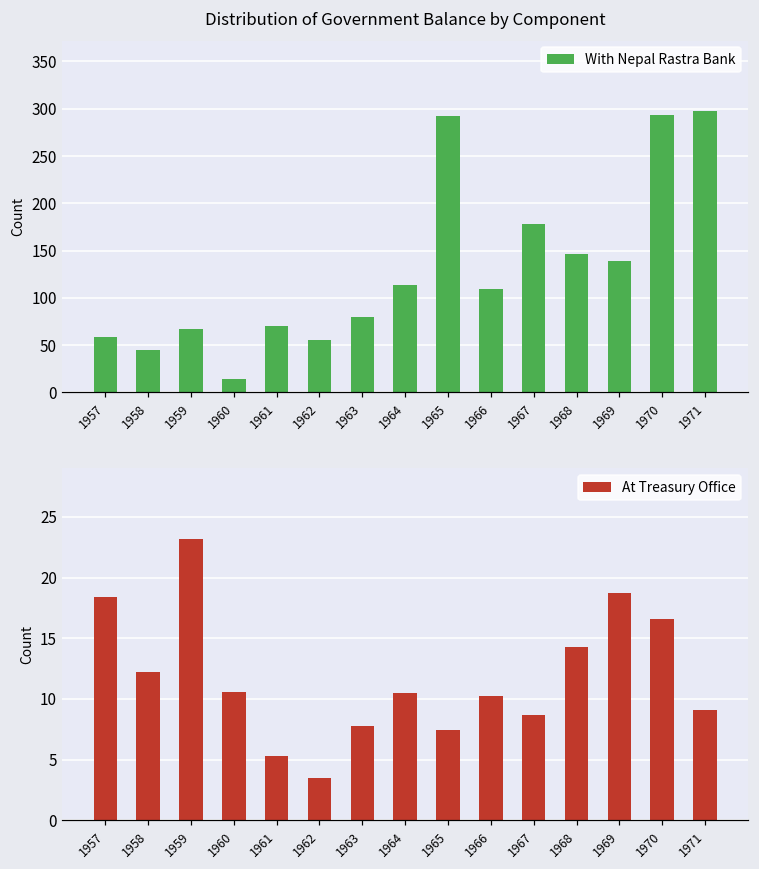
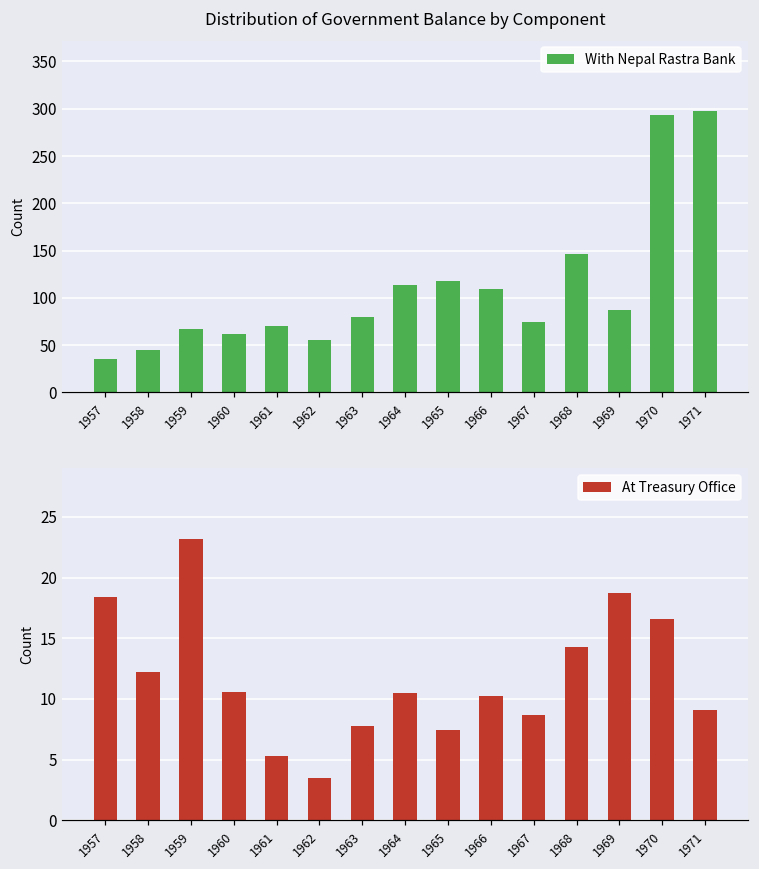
Distribution of Government Balance by Component, 1957: 60 -> 30
Distribution of Government Balance by Component, 1960: 10 -> 60
Distribution of Government Balance by Component, 1965: 290 -> 120
Distribution of Government Balance by Component, 1967: 180 -> 70
Distribution of Government Balance by Component, 1969: 140 -> 90
